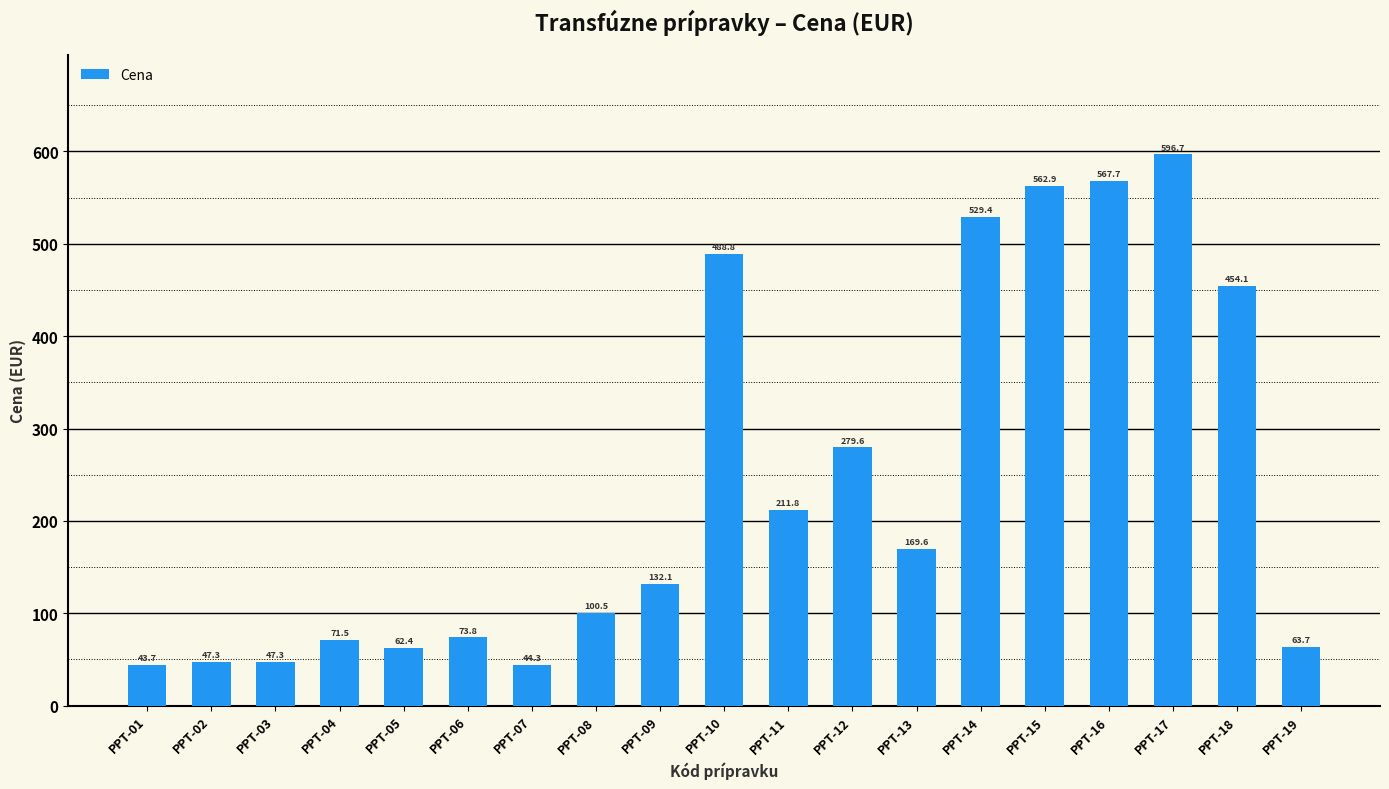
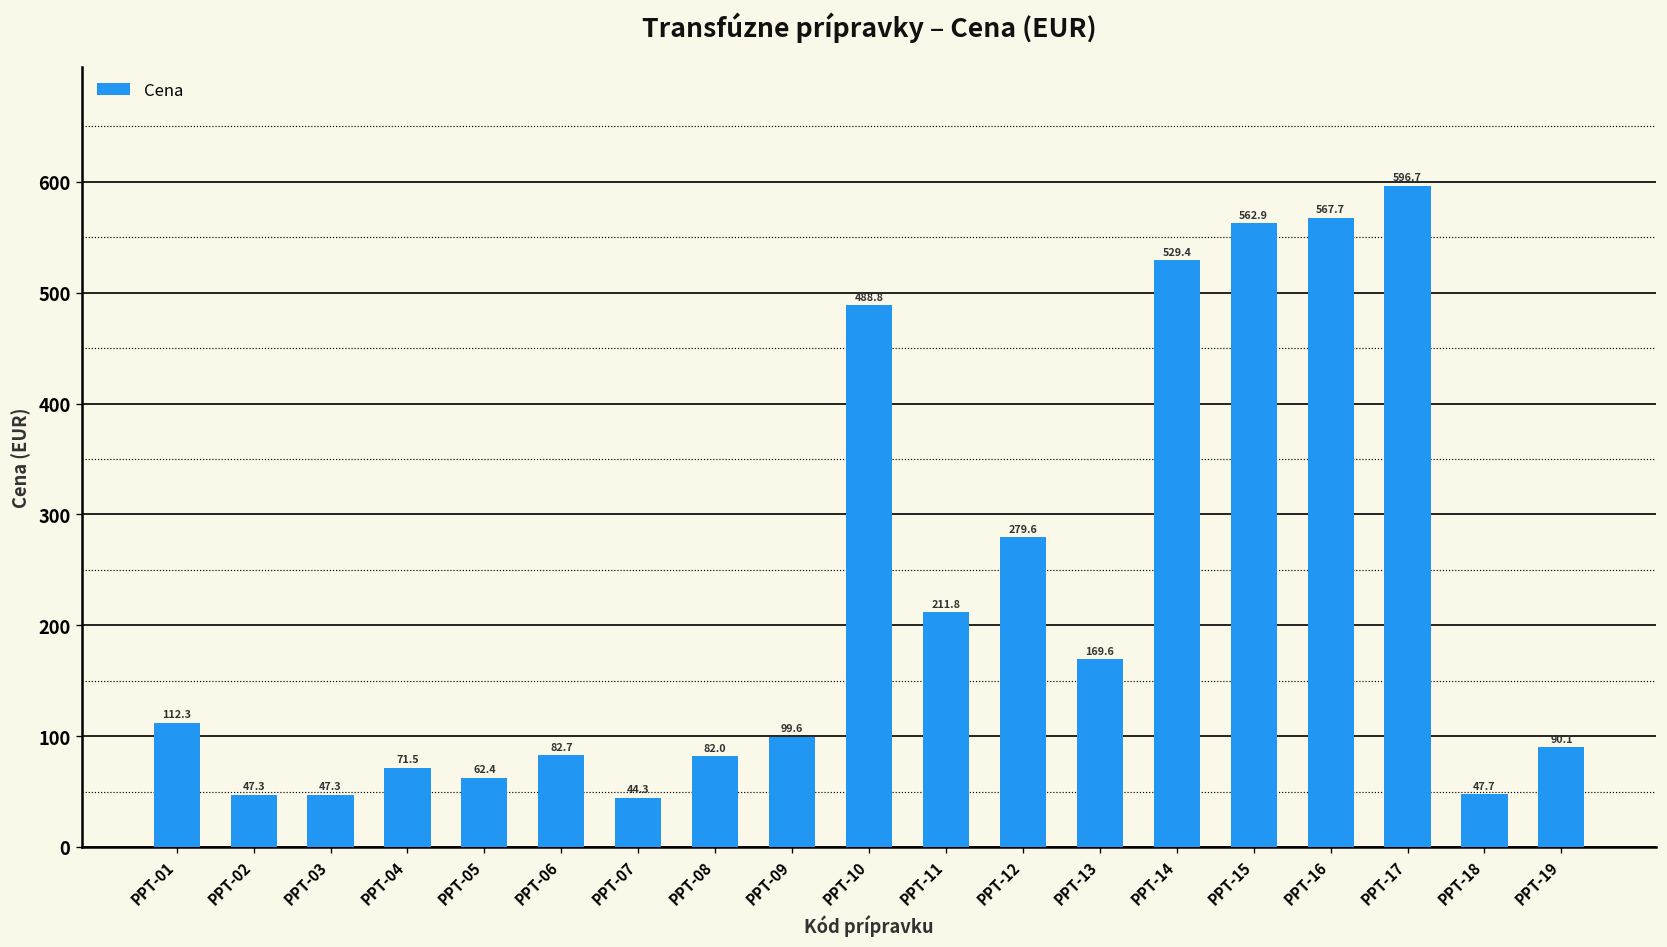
PPT-01: 43.7 -> 112.3
PPT-06: 73.8 -> 82.7
PPT-08: 100.5 -> 82.0
PPT-09: 132.1 -> 99.6
PPT-18: 454.1 -> 47.7
PPT-19: 63.7 -> 90.1
